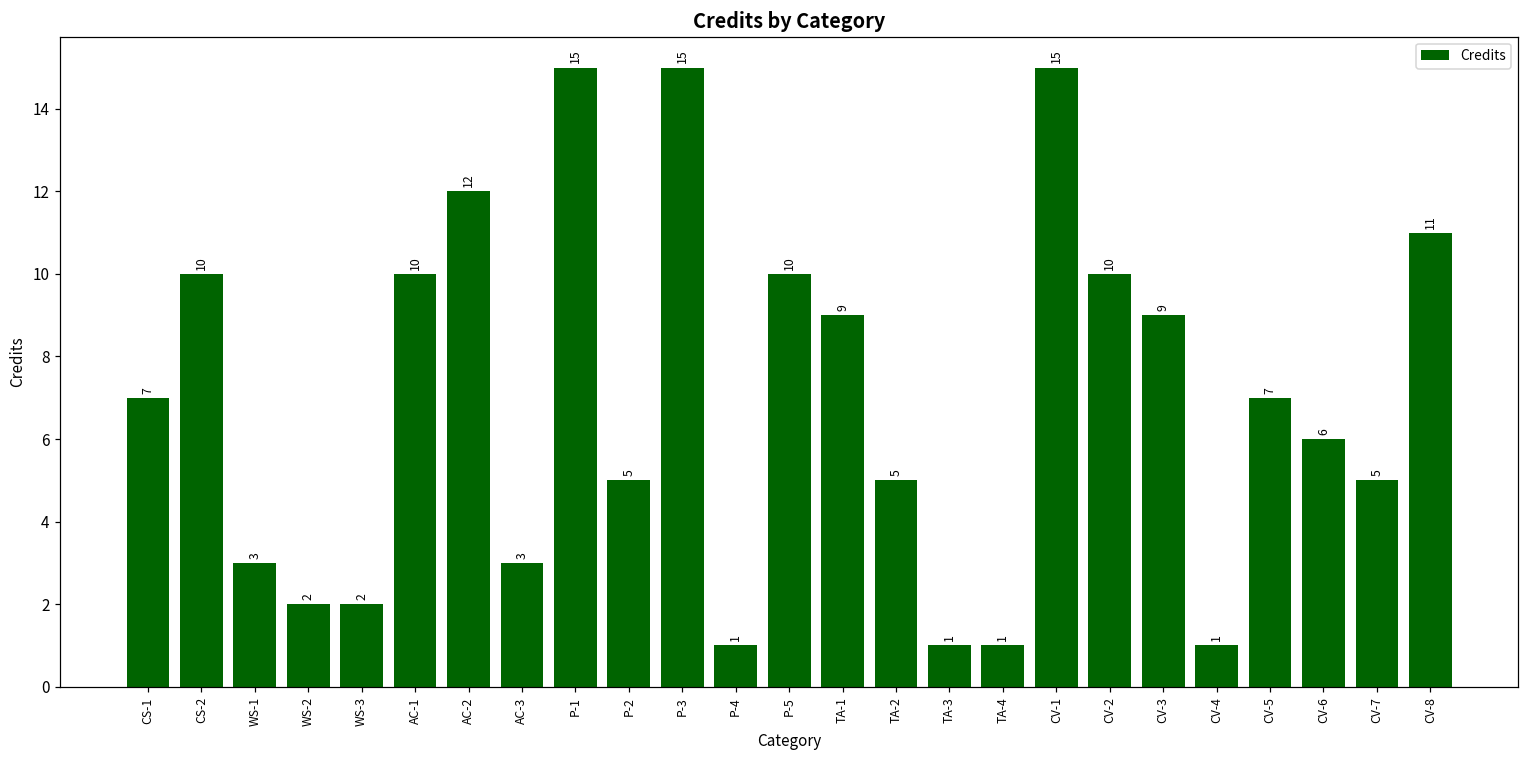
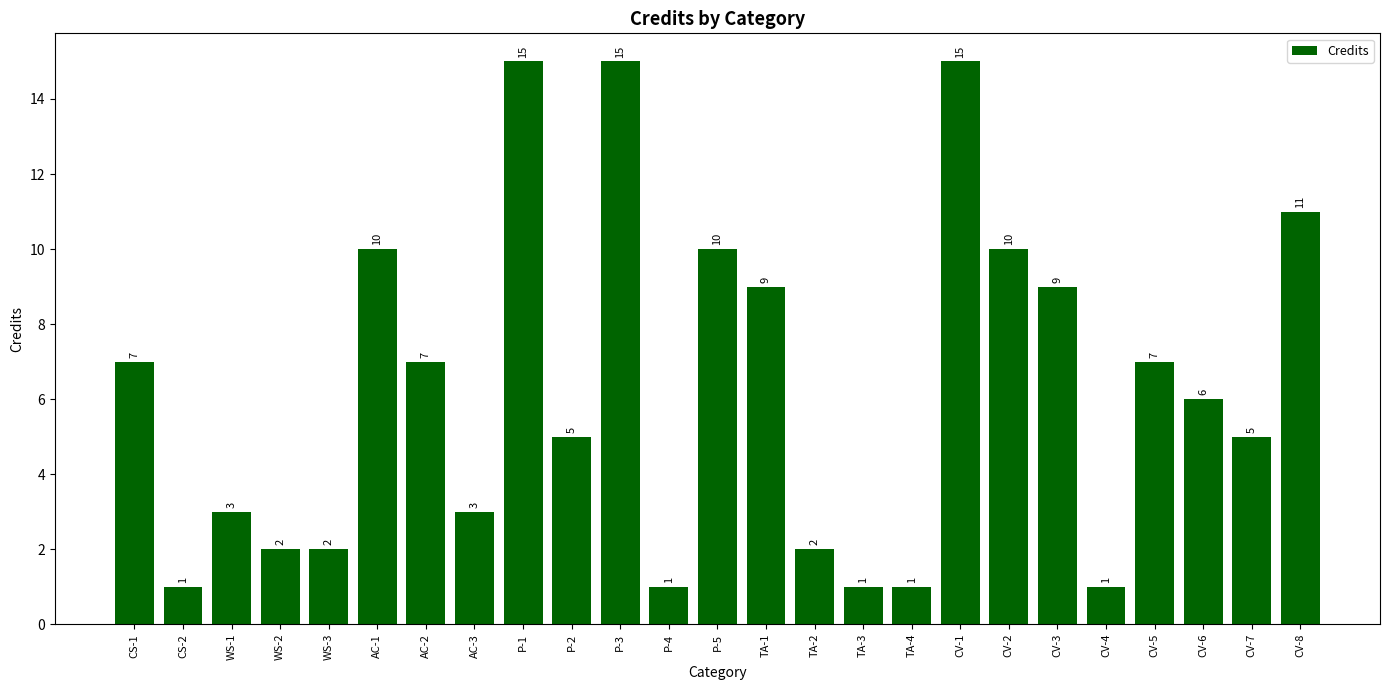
CS-2: 10 -> 1
AC-2: 12 -> 7
TA-2: 5 -> 2
